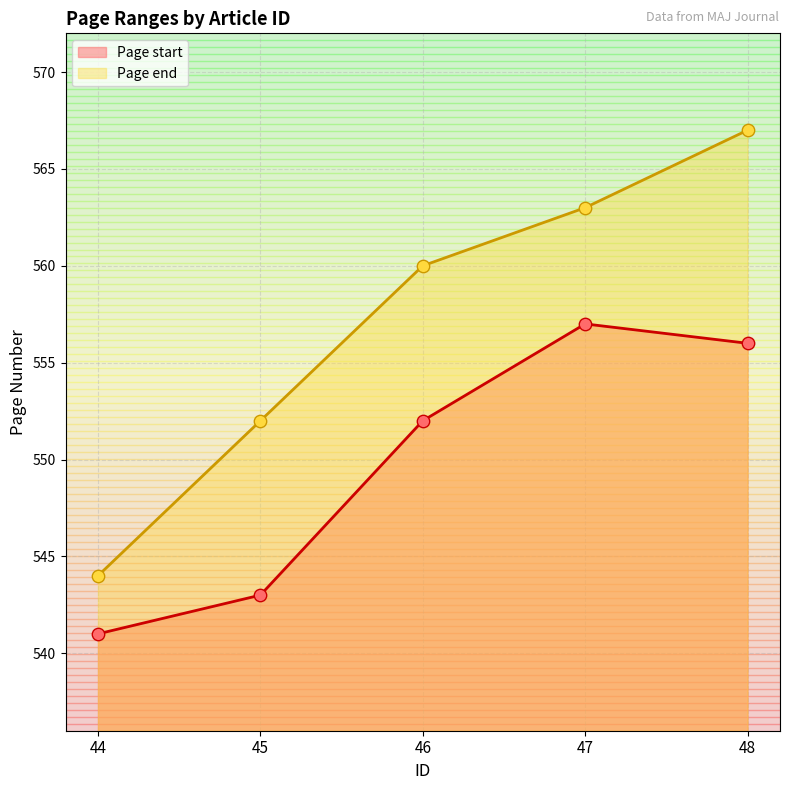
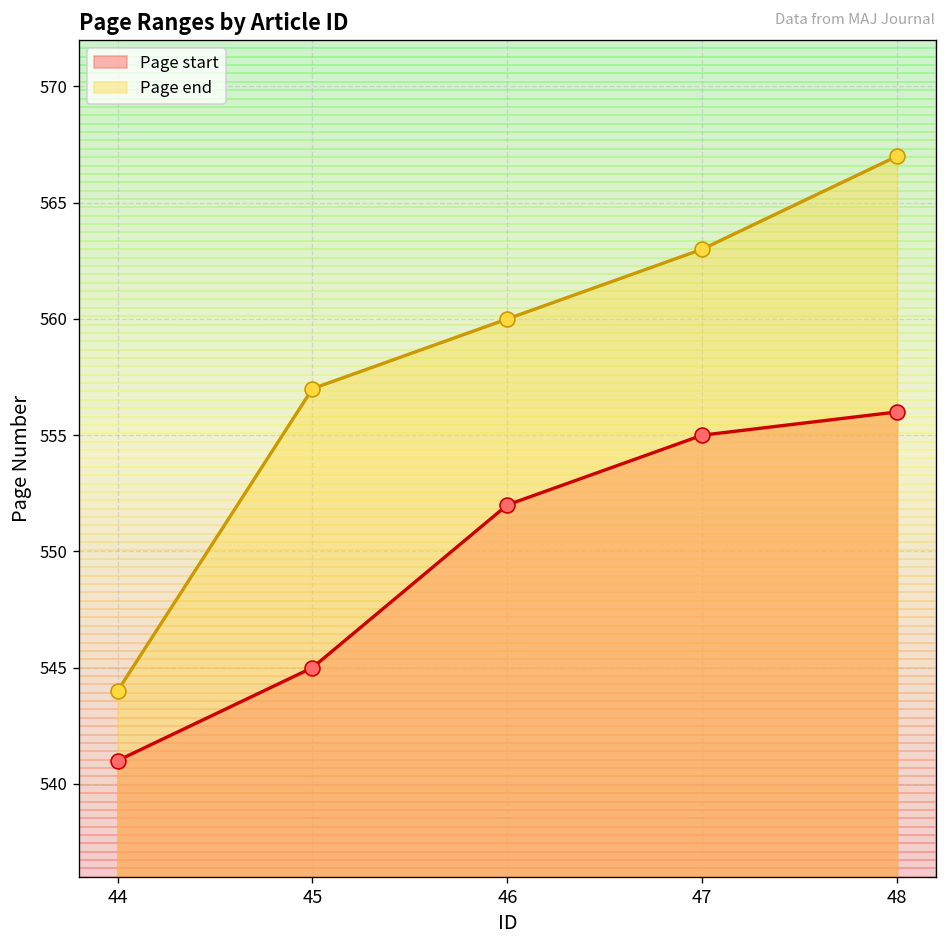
Page start, 45: 543 -> 545
Page end, 45: 552 -> 557
Page start, 47: 557 -> 555
